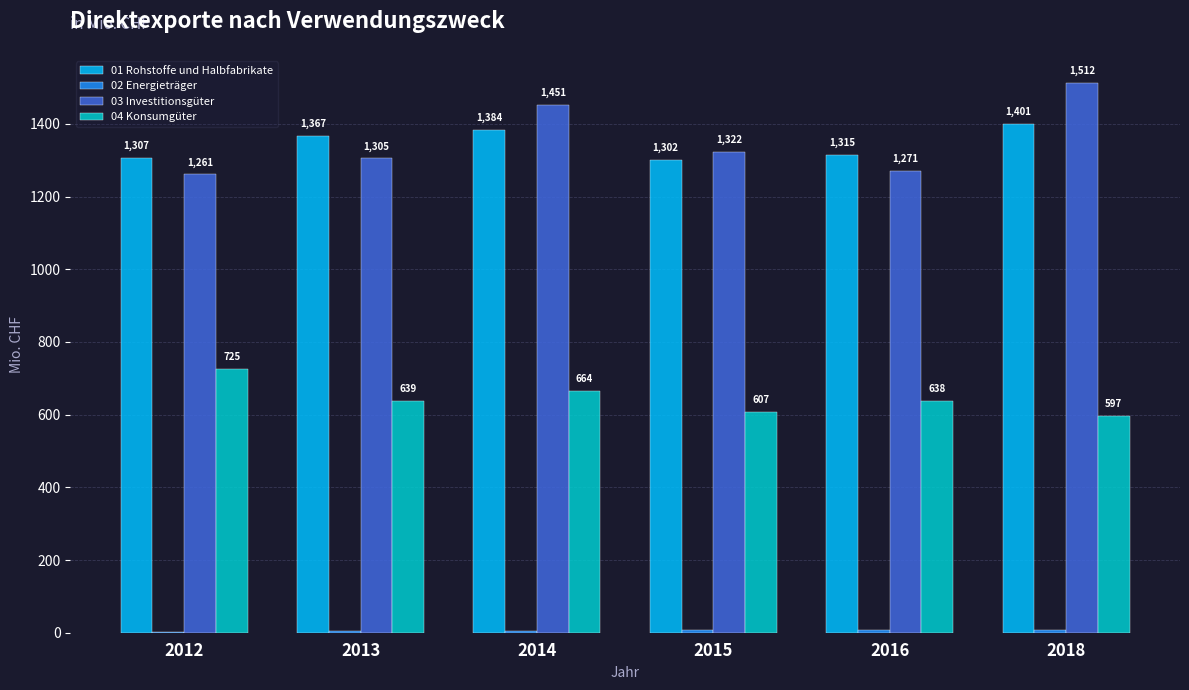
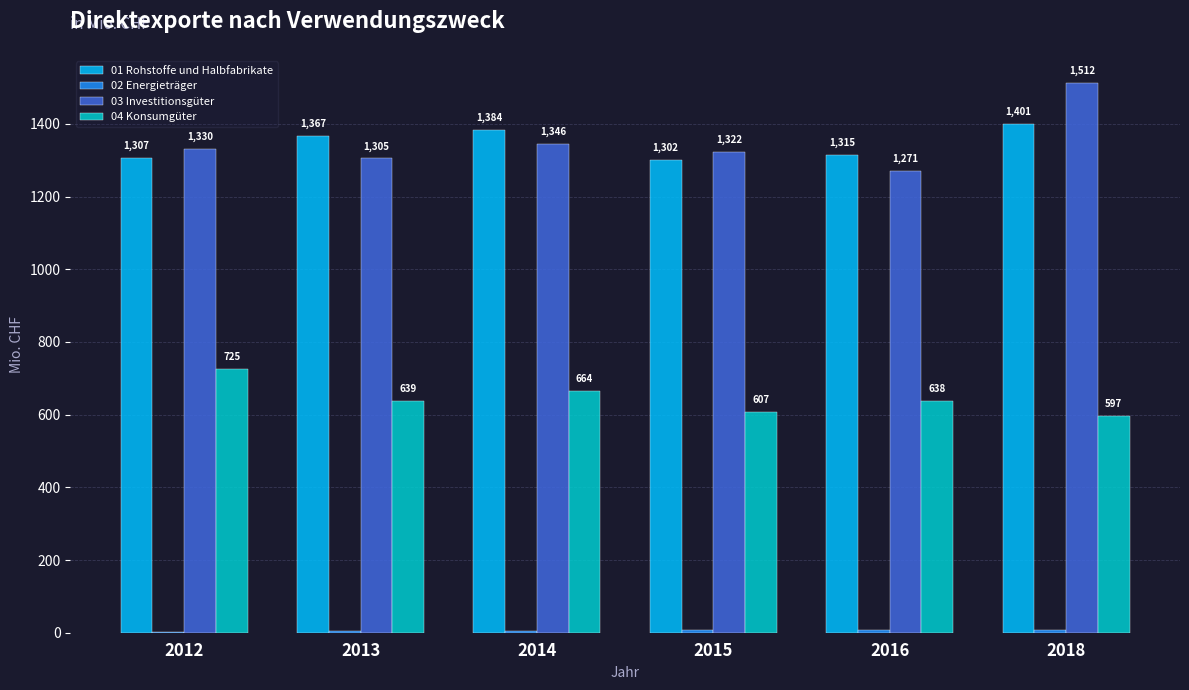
03 Investitionsgüter, 2012: 1,261 -> 1,330
03 Investitionsgüter, 2014: 1,451 -> 1,346
